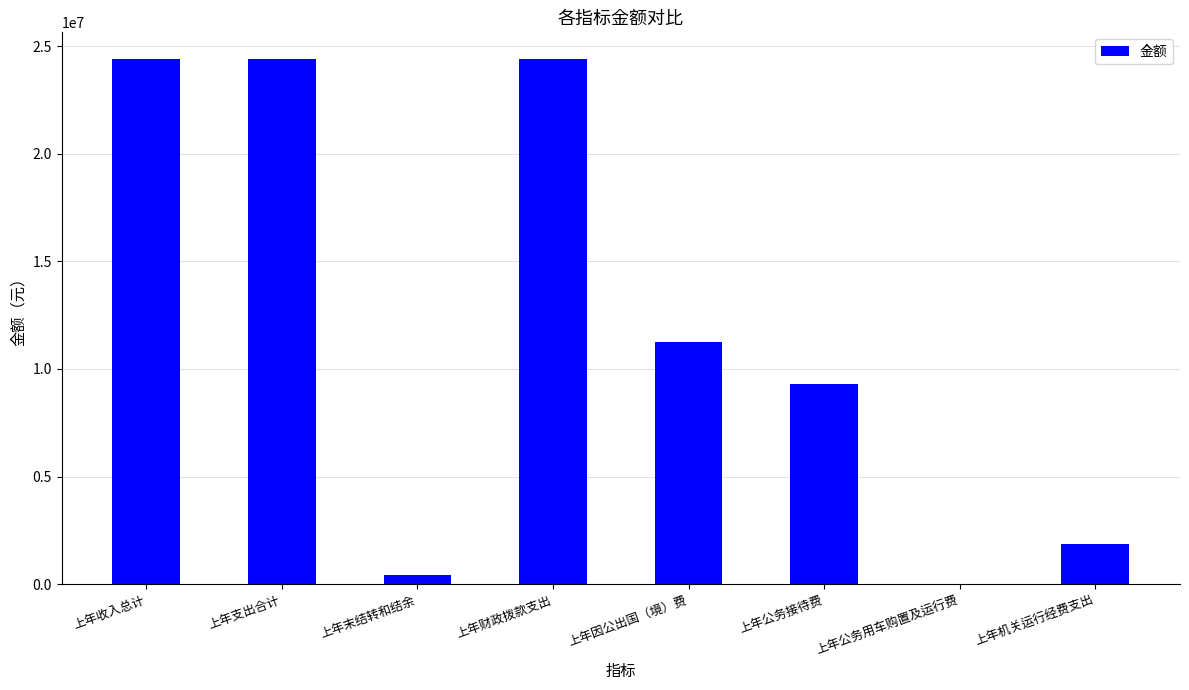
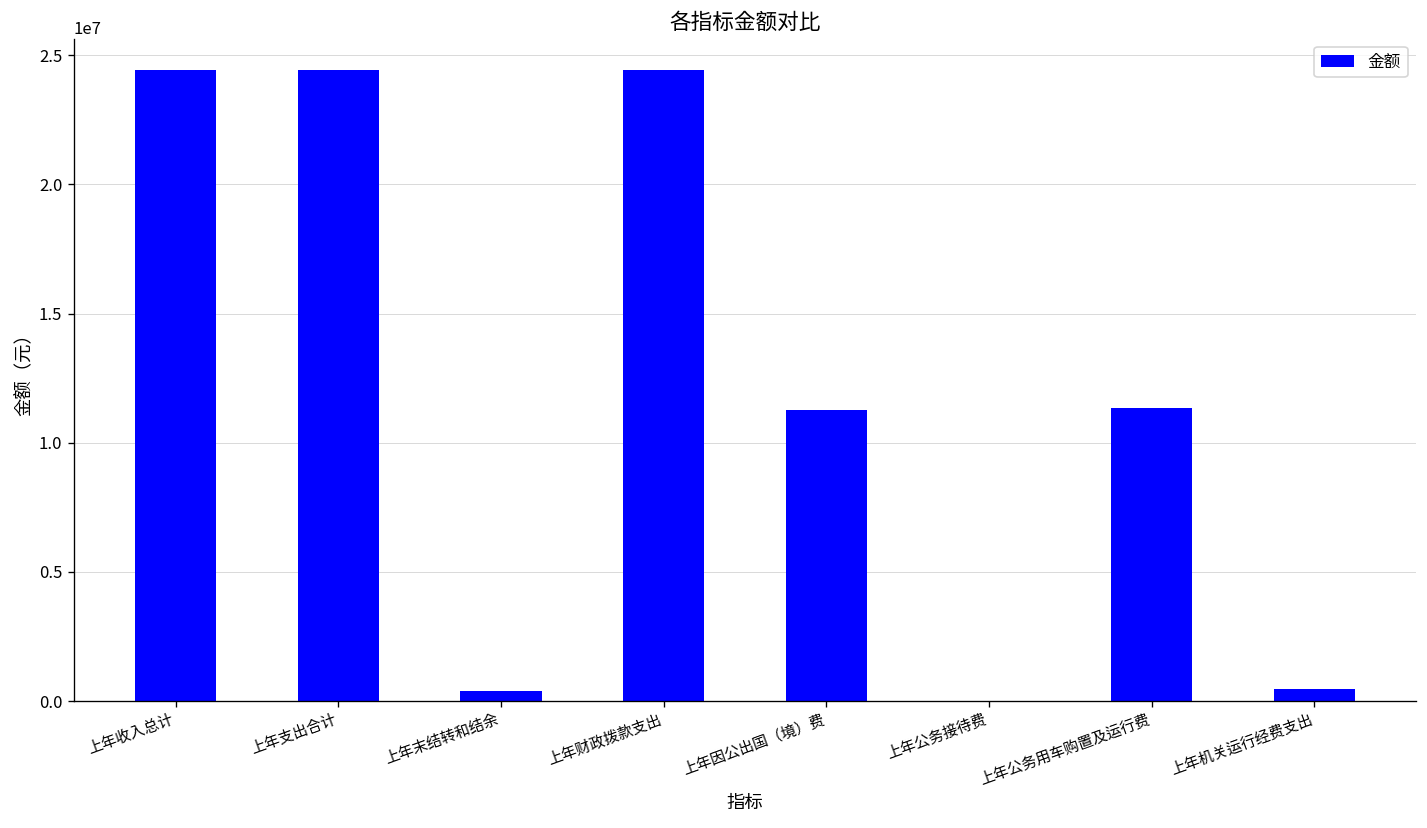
上年公务接待费: 9300000 -> 0
上年公务用车购置及运行费: 0 -> 11300000
上年机关运行经费支出: 1900000 -> 500000
